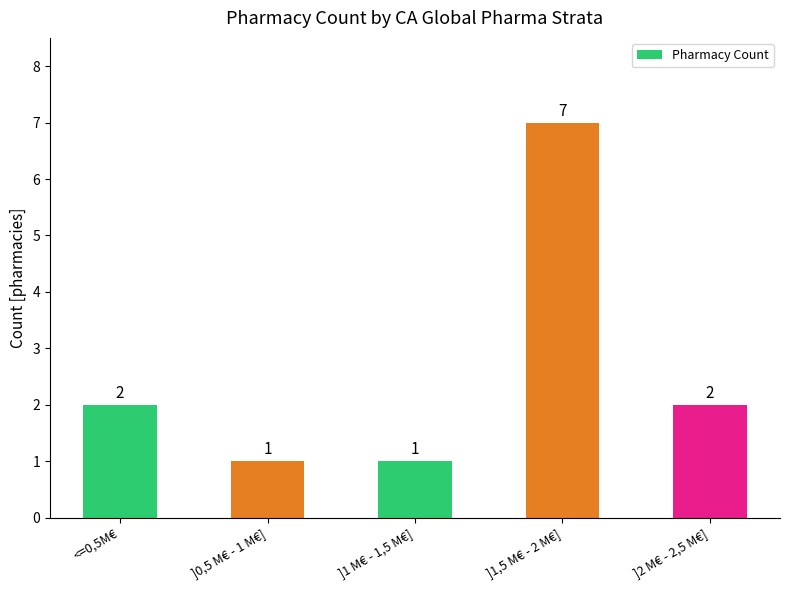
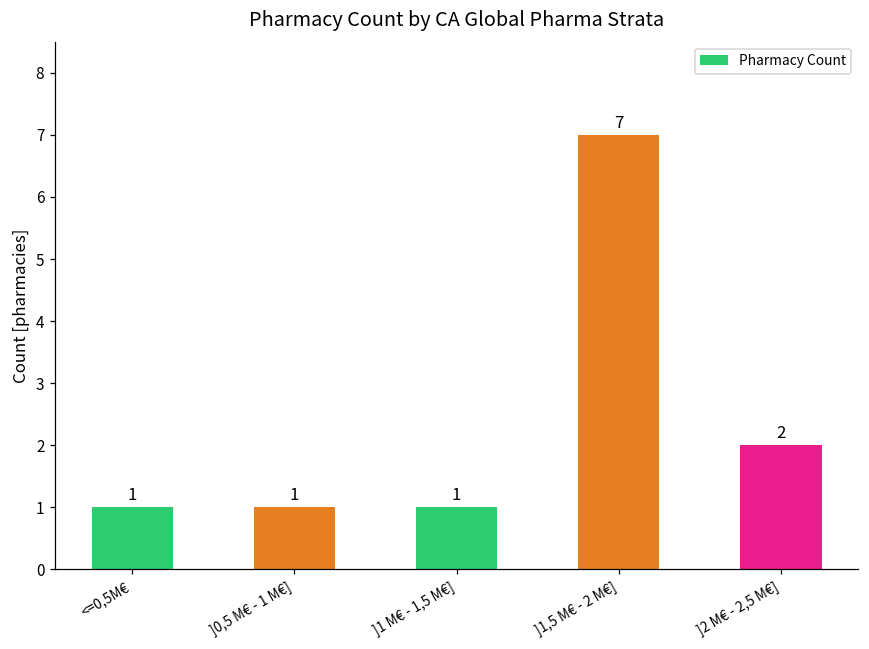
<=0,5M€: 2 -> 1
